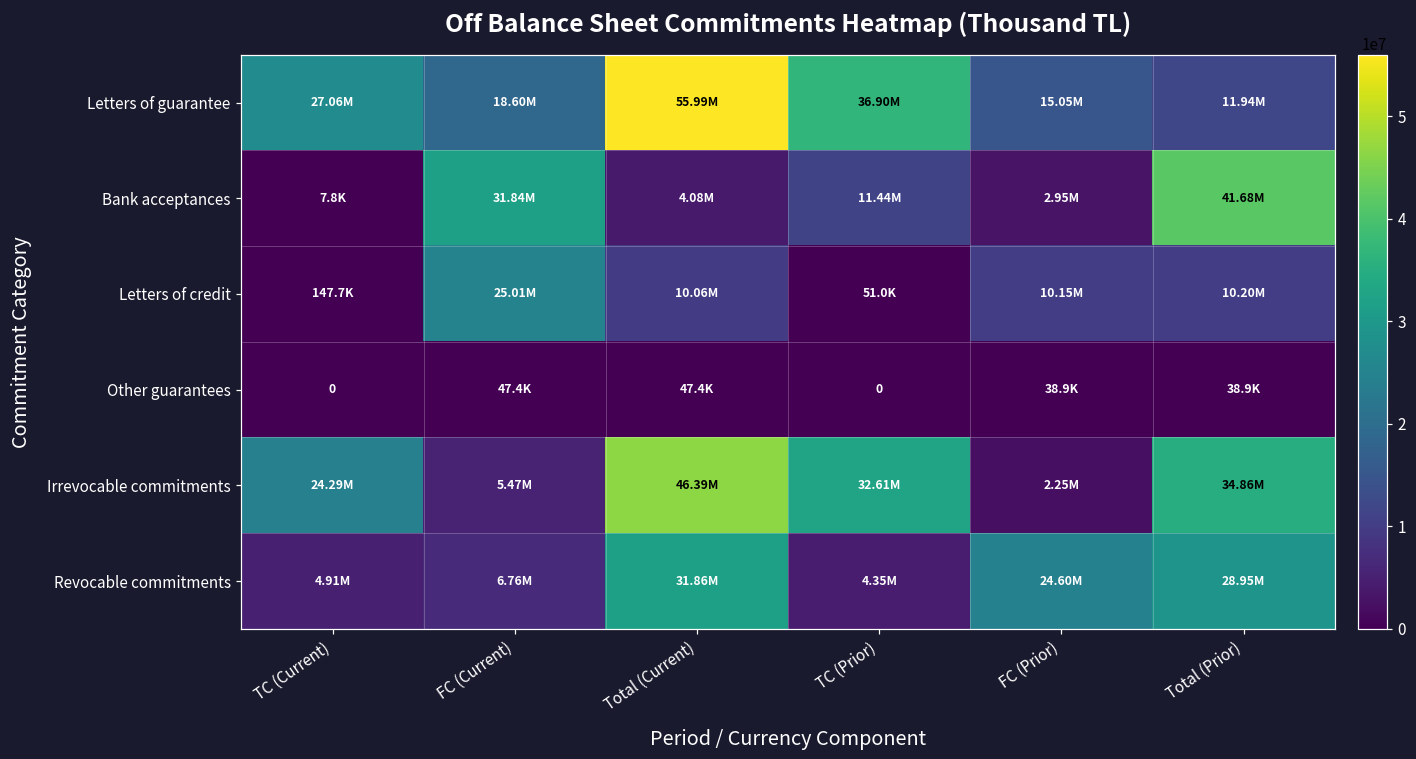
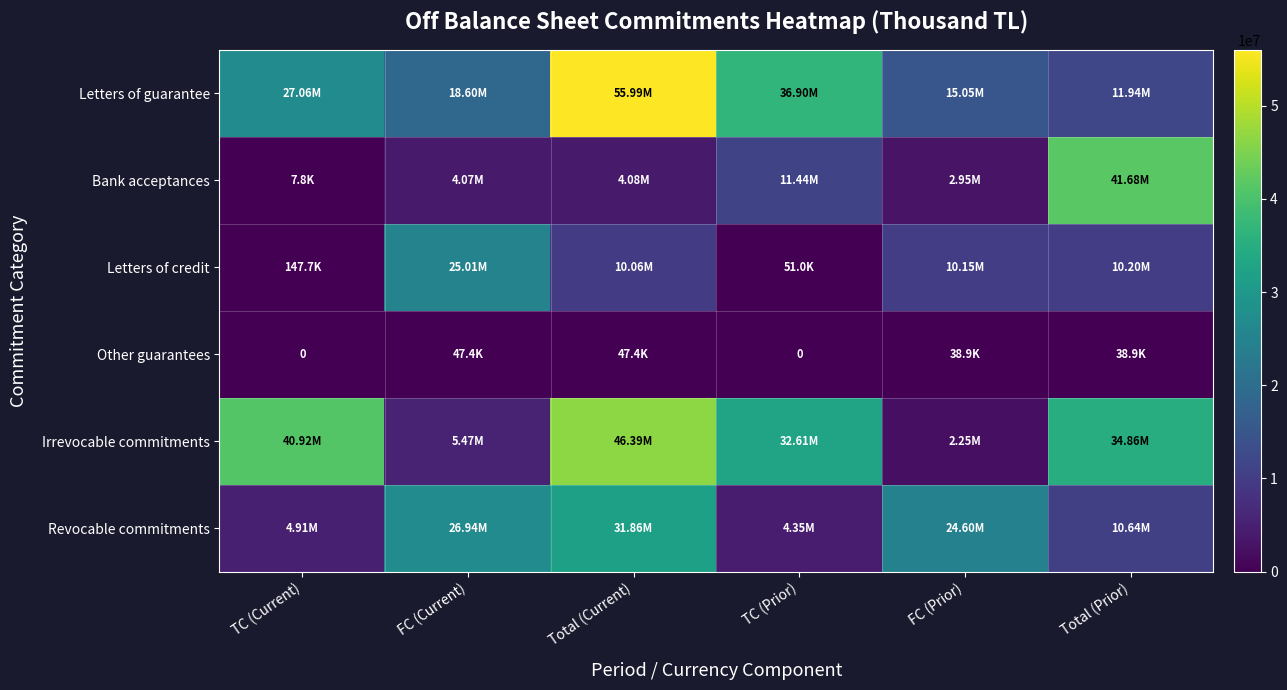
Bank acceptances, FC (Current): 31.84M -> 4.07M
Irrevocable commitments, TC (Current): 24.29M -> 40.92M
Revocable commitments, FC (Current): 6.76M -> 26.94M
Revocable commitments, Total (Prior): 28.95M -> 10.64M
